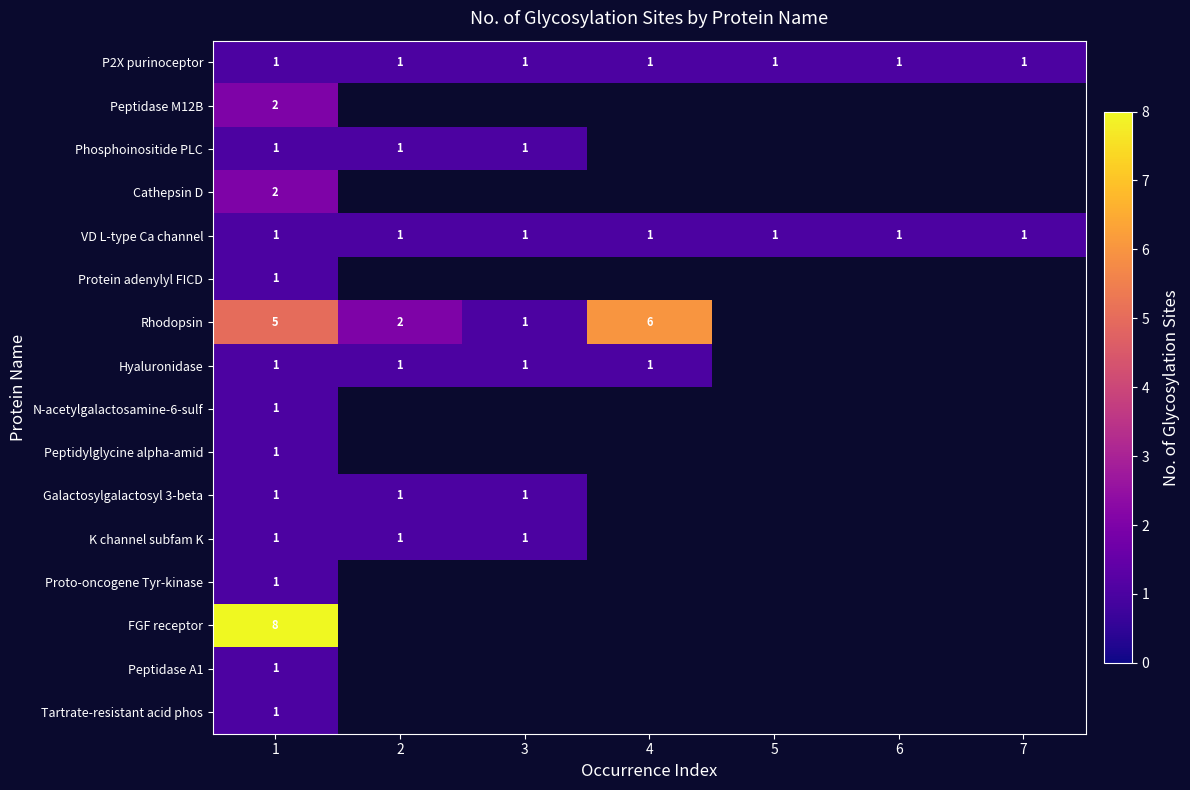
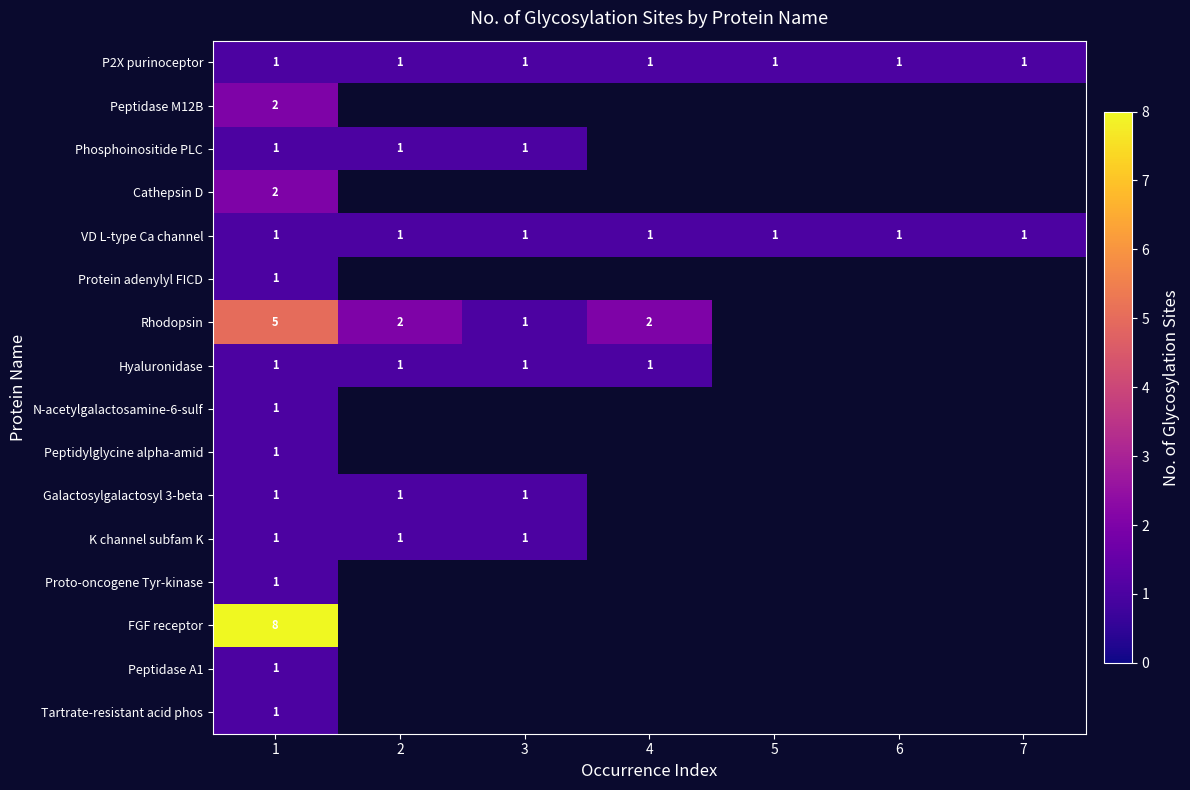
Rhodopsin, 4: 6 -> 2
